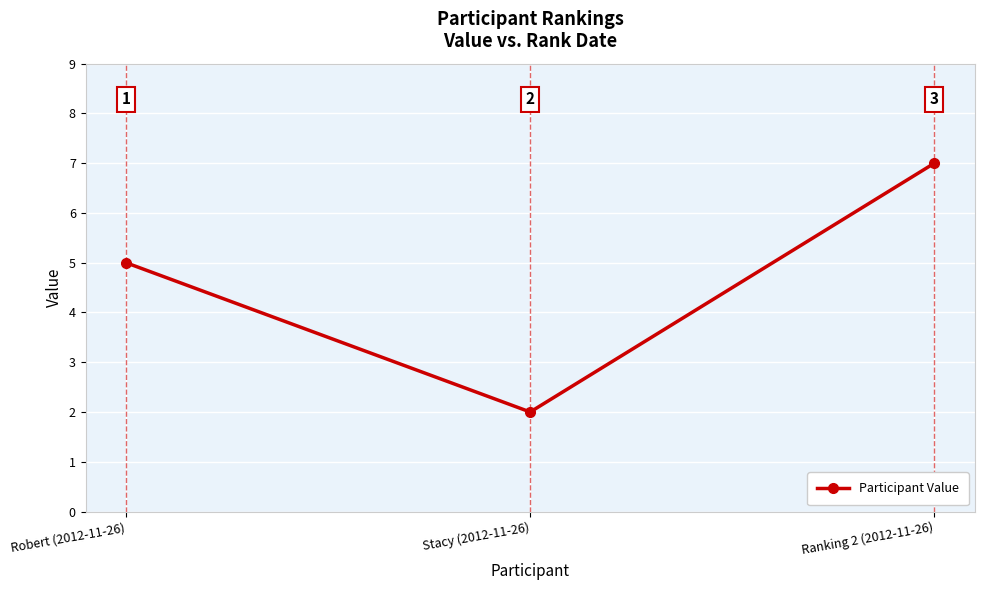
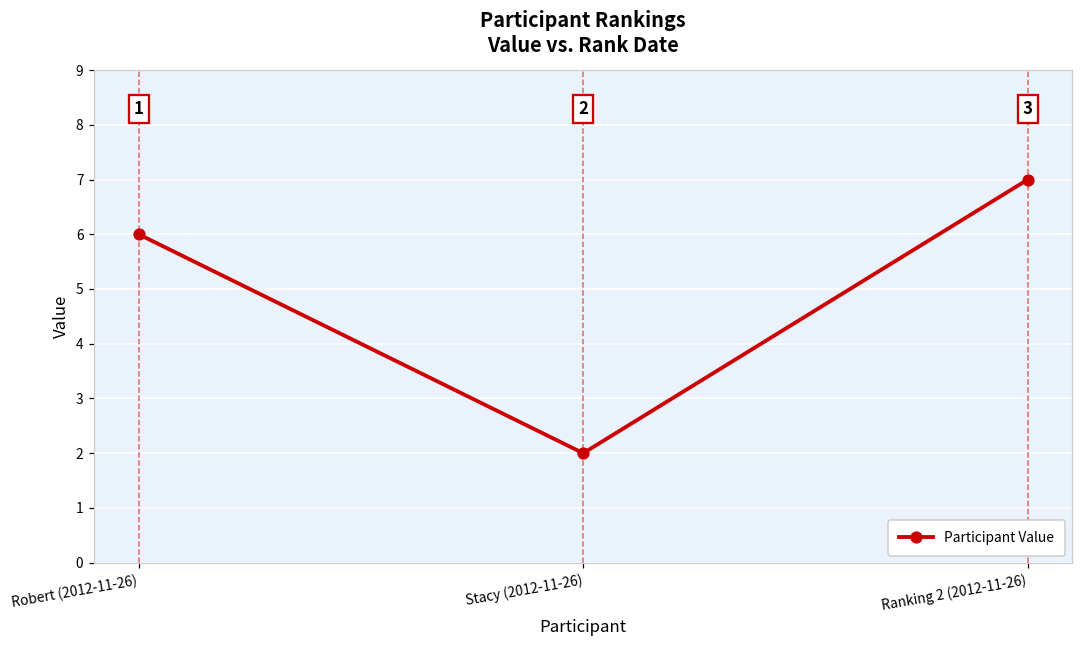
Robert (2012-11-26): 5 -> 6
